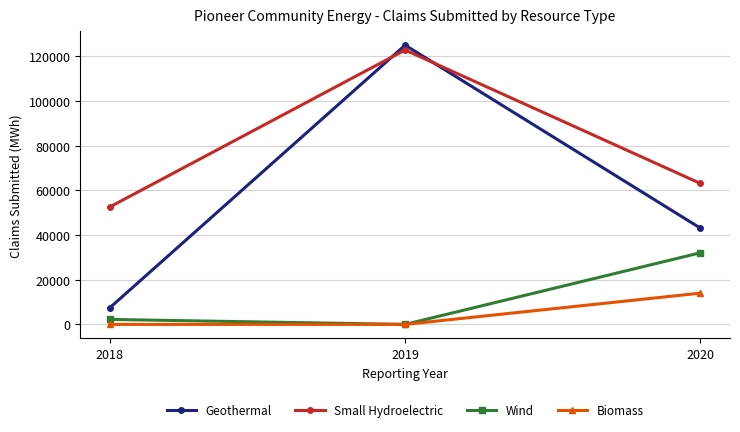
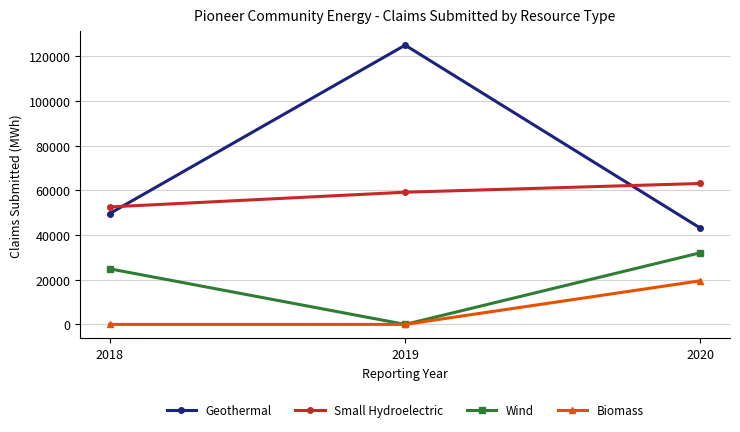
Geothermal, 2018: 7000 -> 50000
Wind, 2018: 2000 -> 25000
Small Hydroelectric, 2019: 123000 -> 59000
Biomass, 2020: 14000 -> 20000
